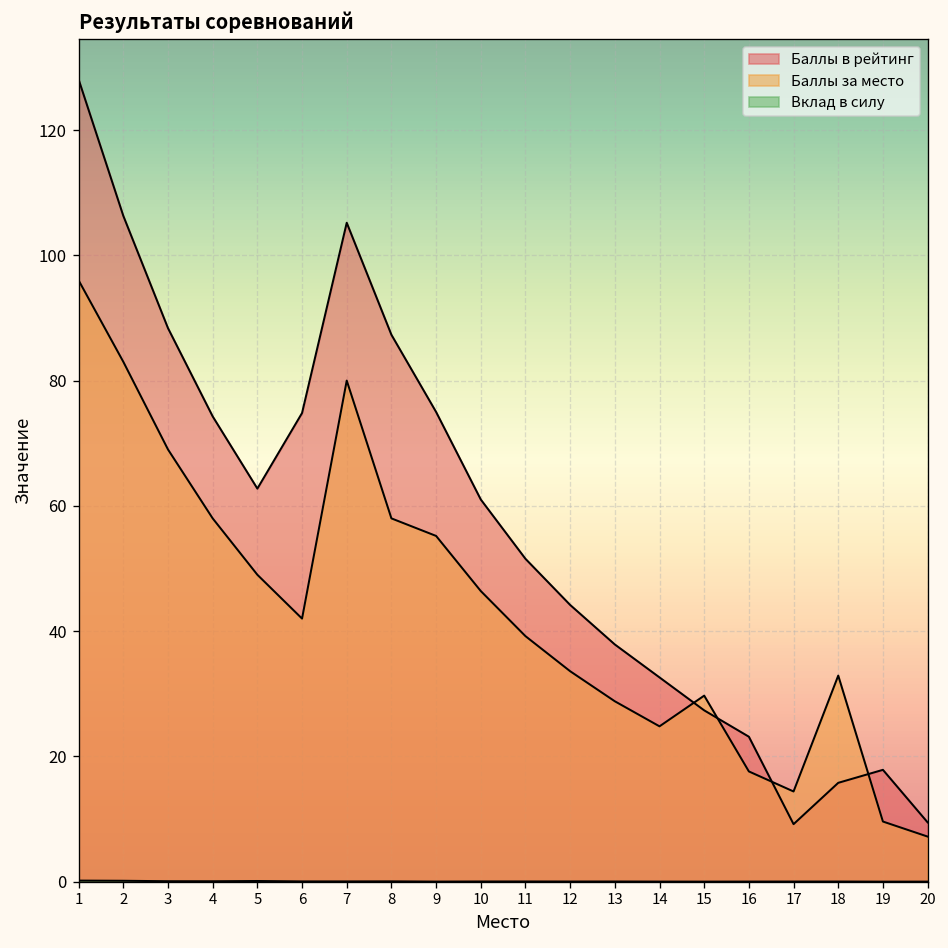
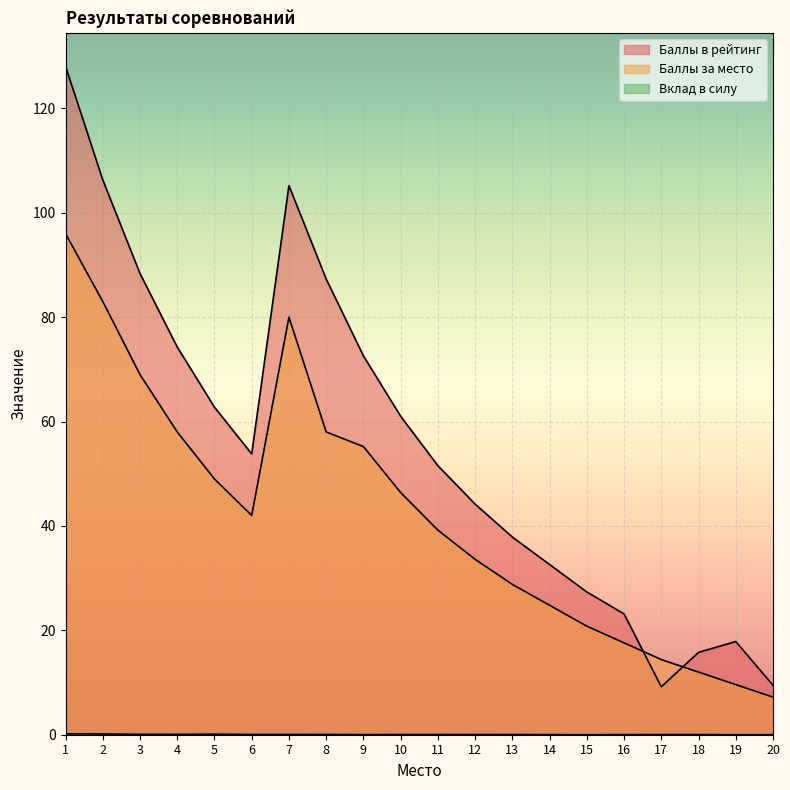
Баллы в рейтинг, 6: 75 -> 54
Баллы в рейтинг, 9: 75 -> 73
Баллы за место, 15: 30 -> 21
Баллы за место, 18: 33 -> 12
